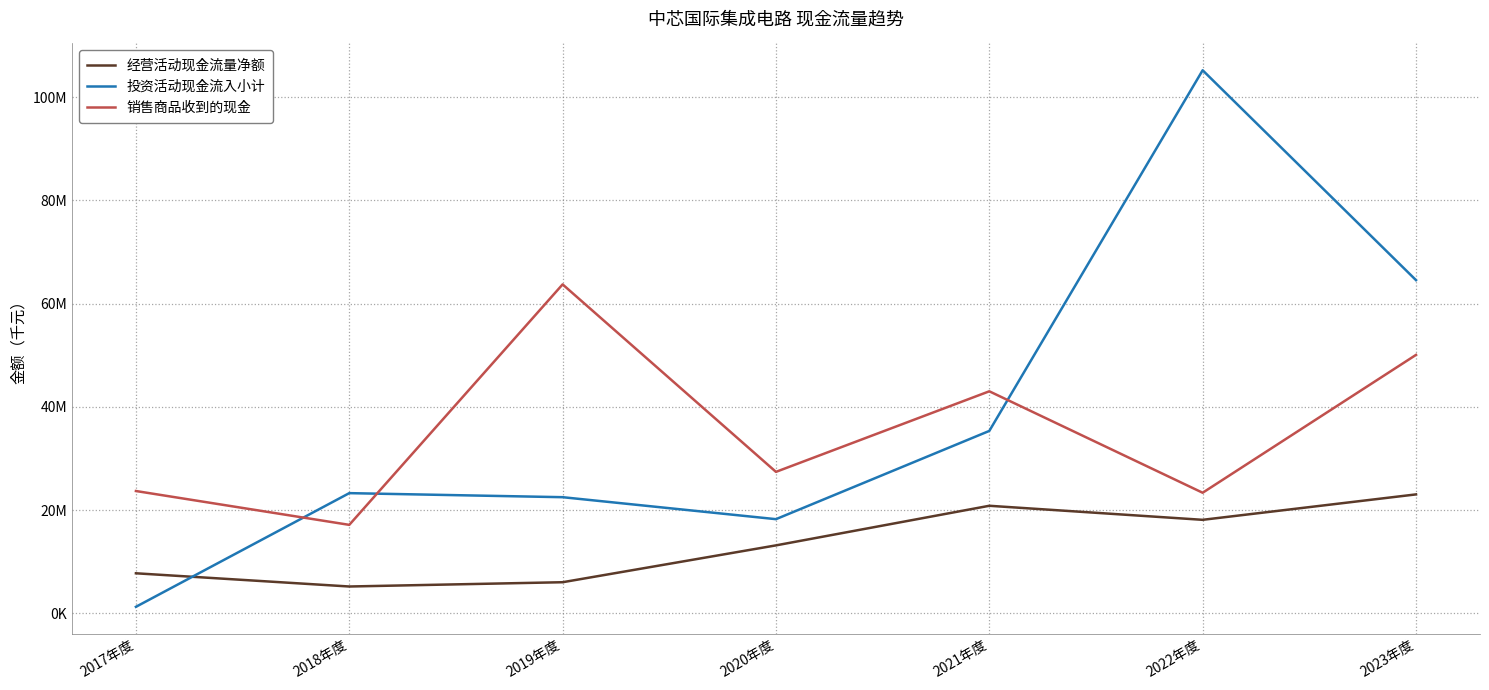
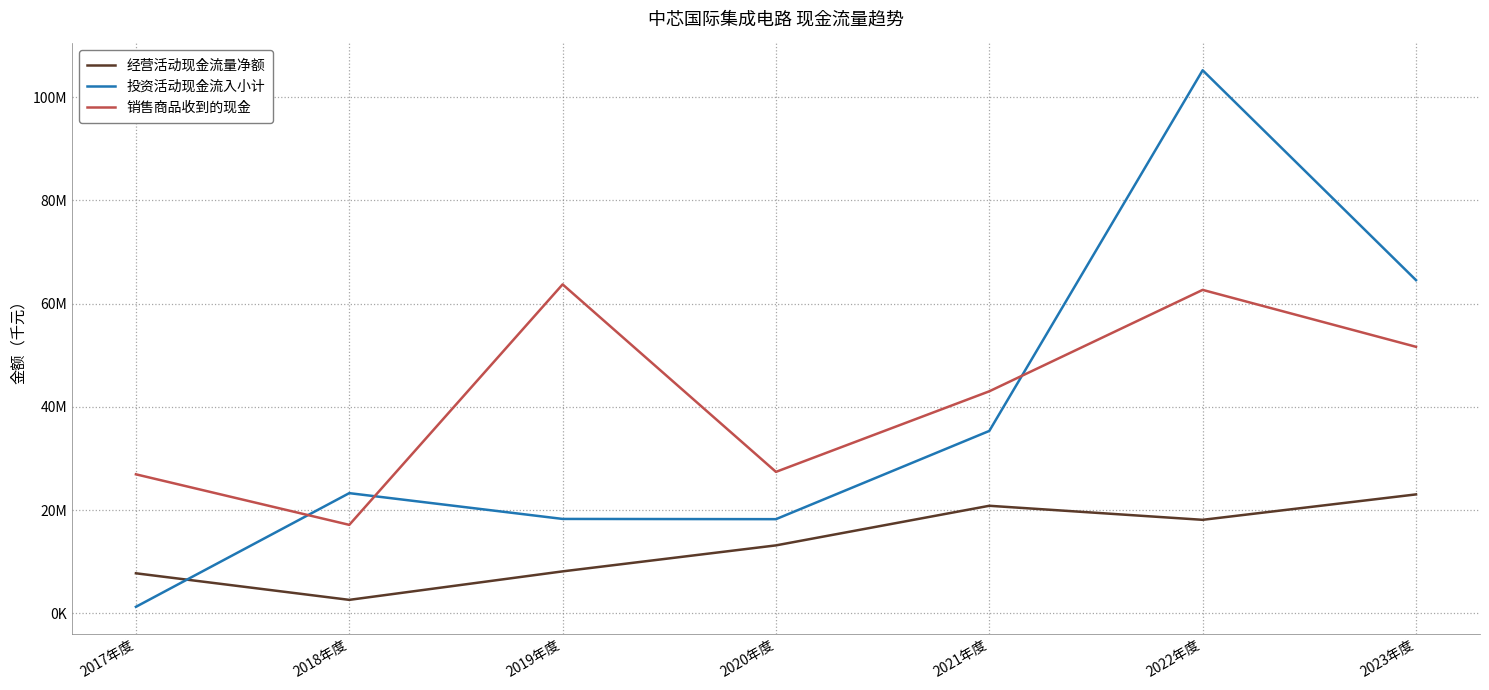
销售商品收到的现金, 2017年度: 24000000 -> 27000000
经营活动现金流量净额, 2018年度: 5000000 -> 3000000
经营活动现金流量净额, 2019年度: 6000000 -> 8000000
投资活动现金流入小计, 2019年度: 23000000 -> 18000000
销售商品收到的现金, 2022年度: 23000000 -> 63000000
销售商品收到的现金, 2023年度: 50000000 -> 52000000
